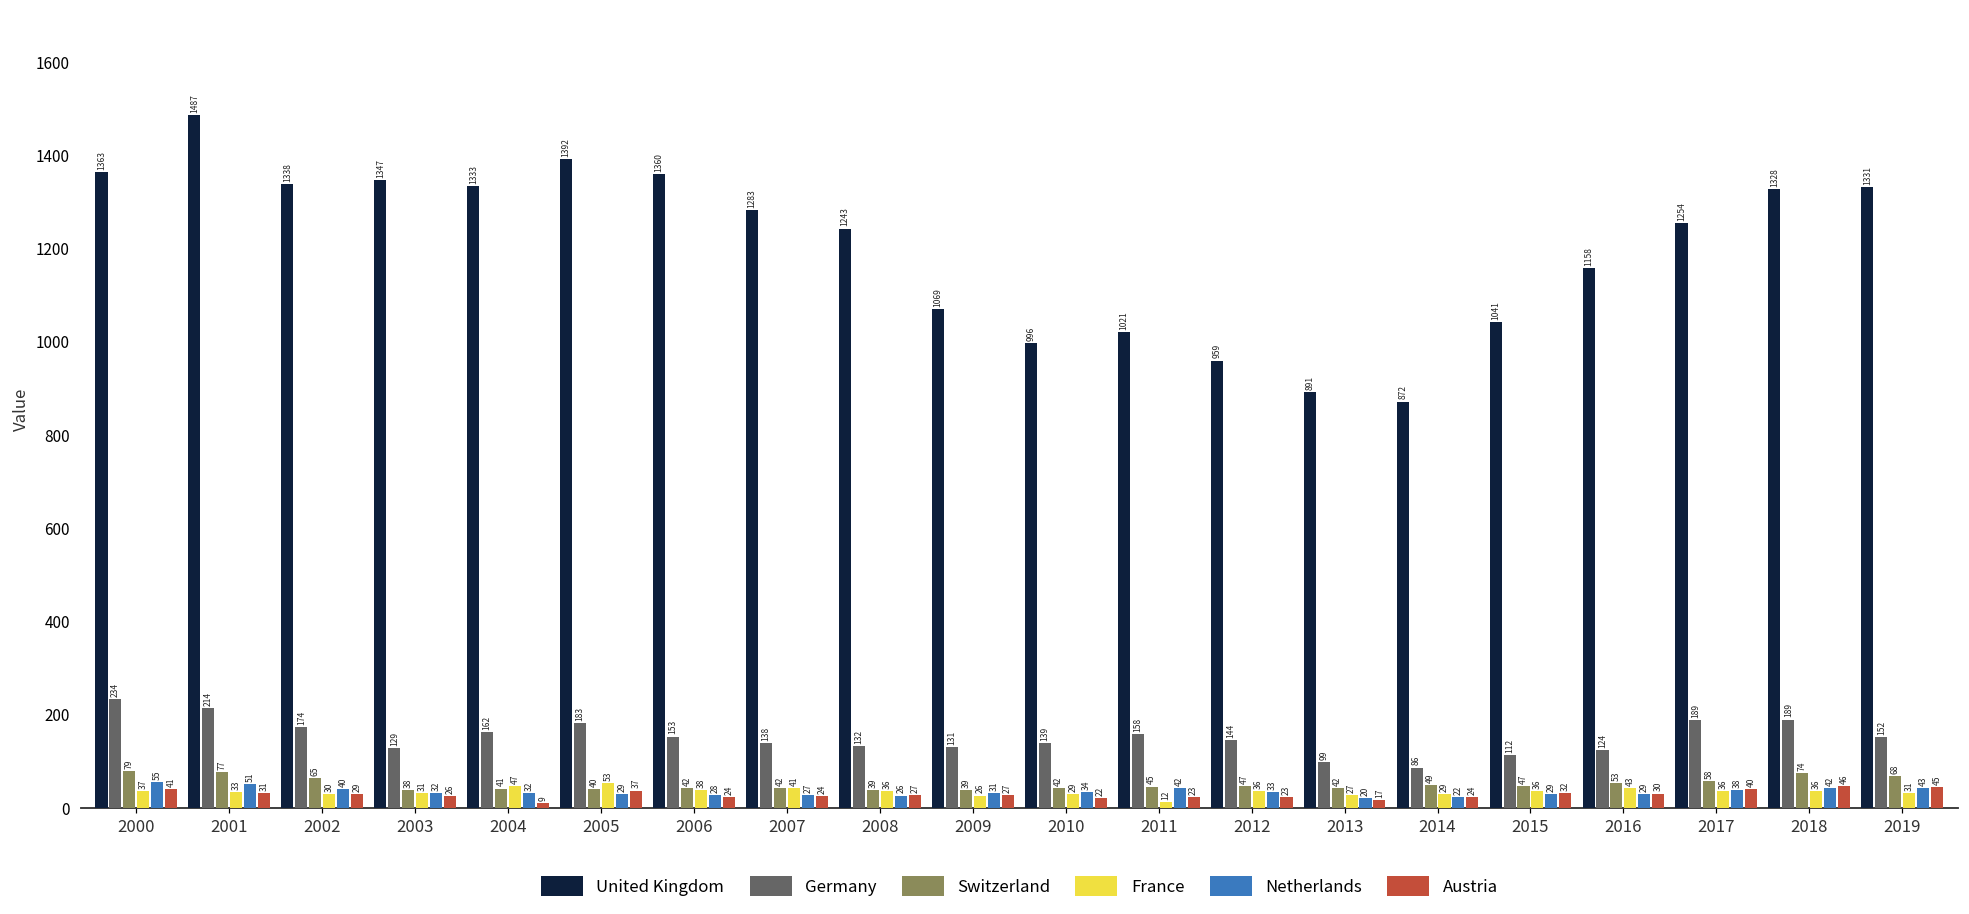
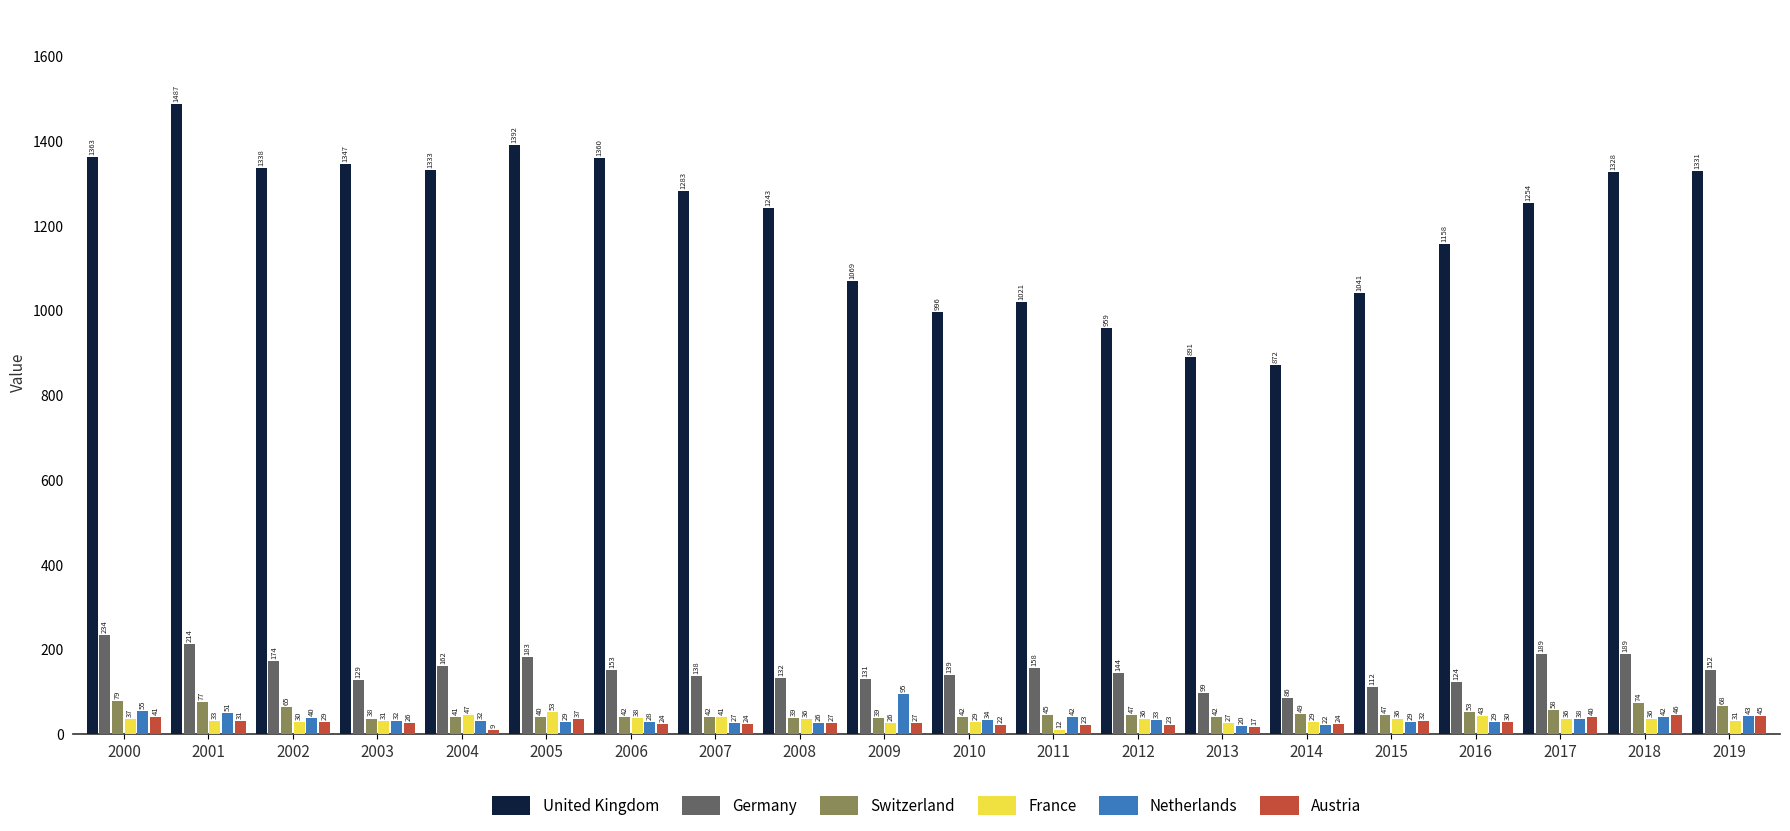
Netherlands, 2009: 31 -> 95
